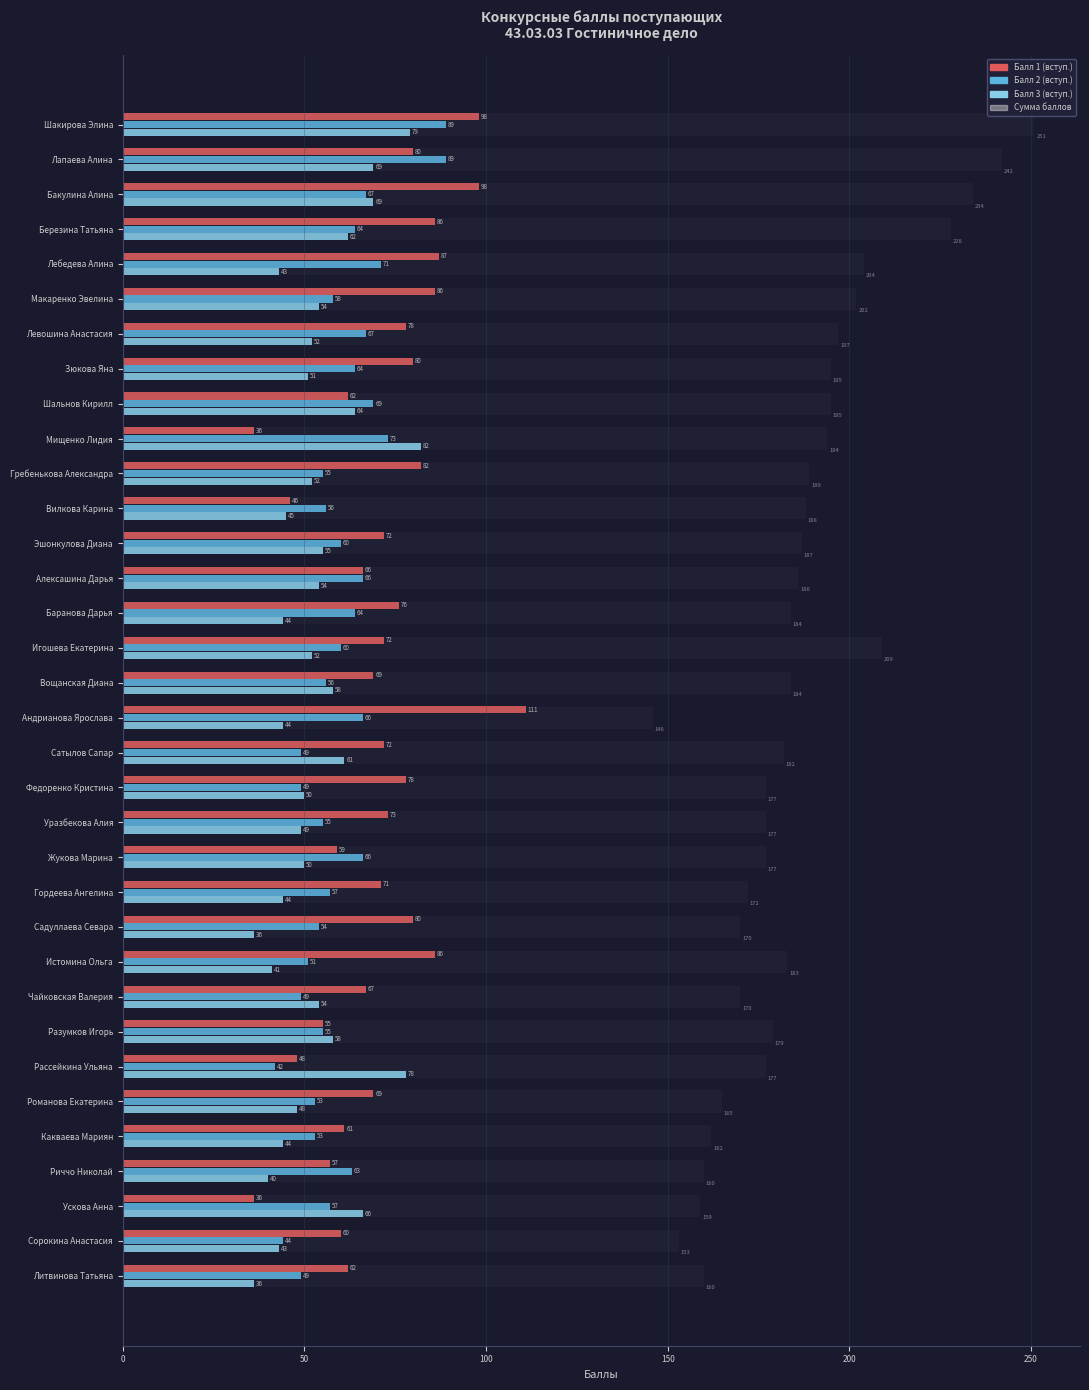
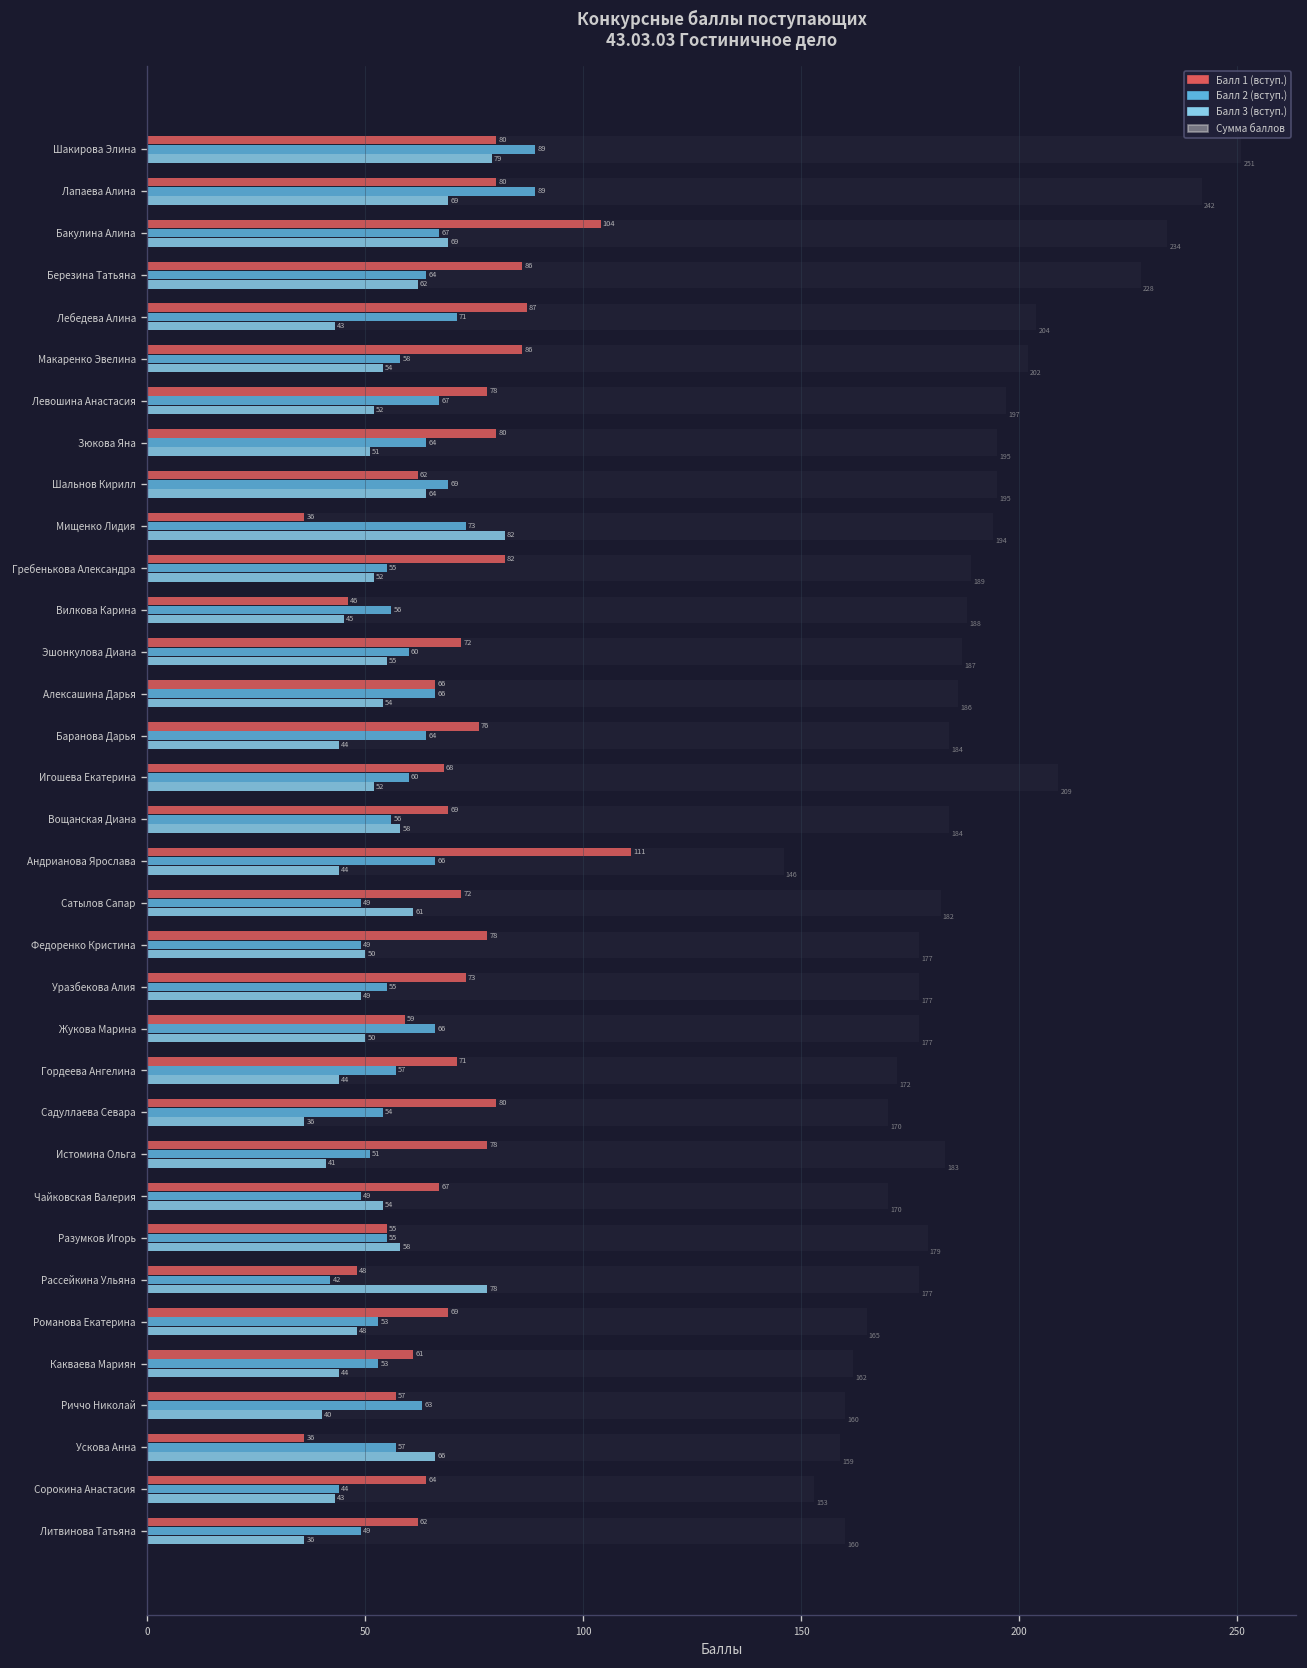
Балл 1 (вступ.), Шакирова Элина: 98 -> 80
Балл 1 (вступ.), Бакулина Алина: 98 -> 104
Балл 1 (вступ.), Игошева Екатерина: 72 -> 68
Балл 1 (вступ.), Истомина Ольга: 86 -> 78
Балл 1 (вступ.), Сорокина Анастасия: 60 -> 64
